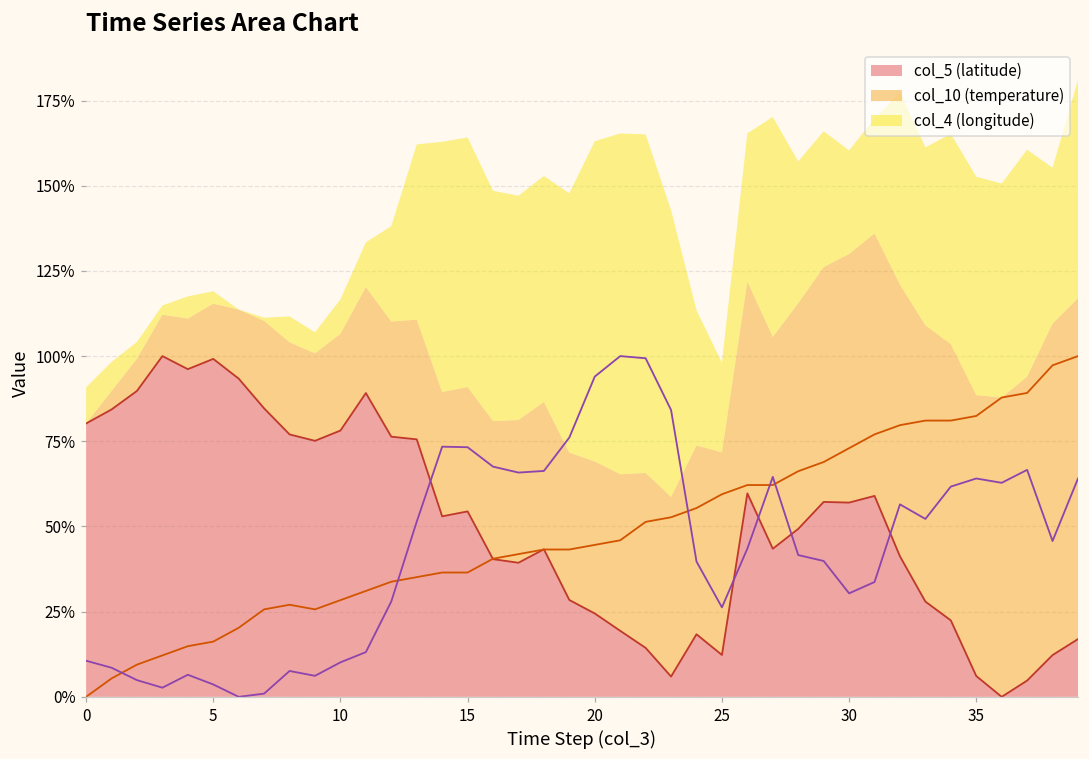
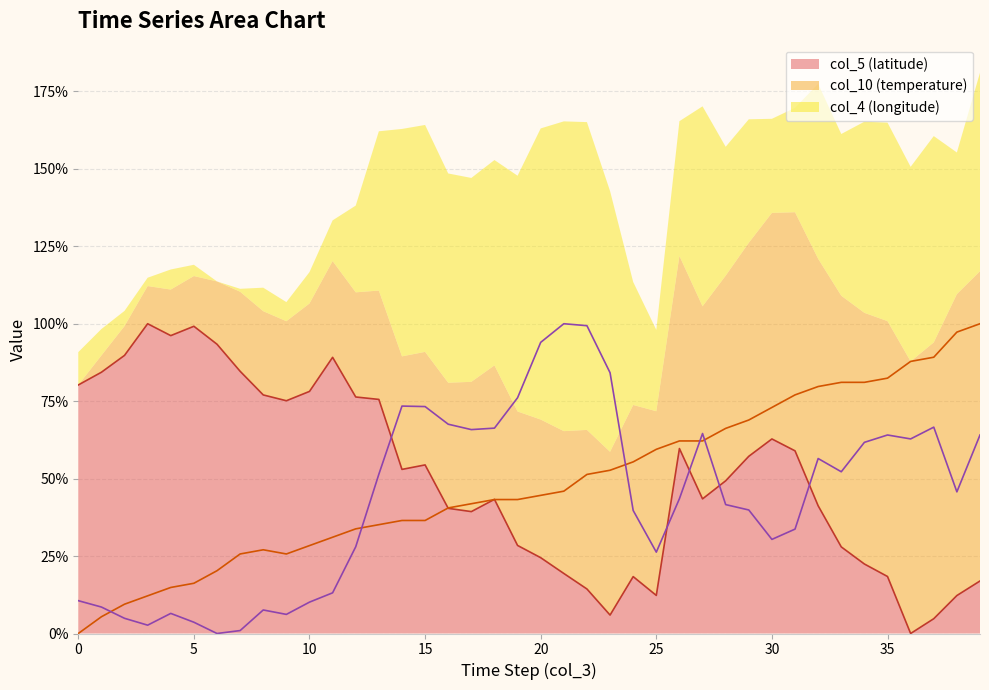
col_5 (latitude), 30: 57% -> 63%
col_5 (latitude), 35: 6% -> 18%
